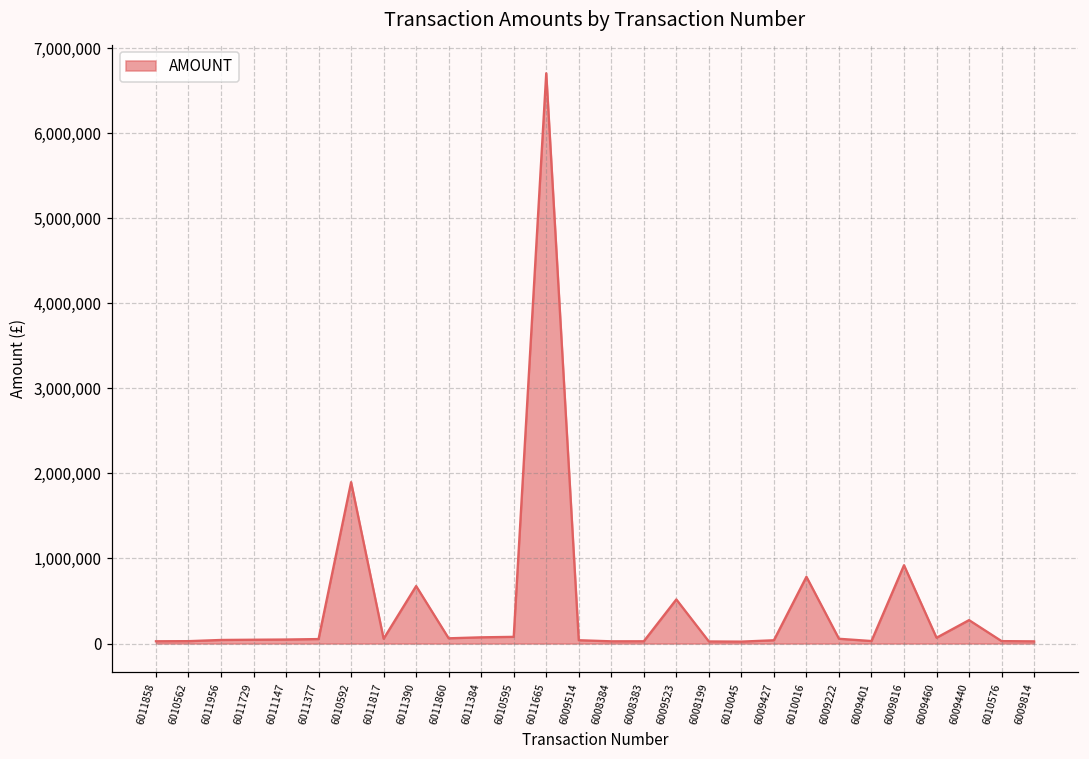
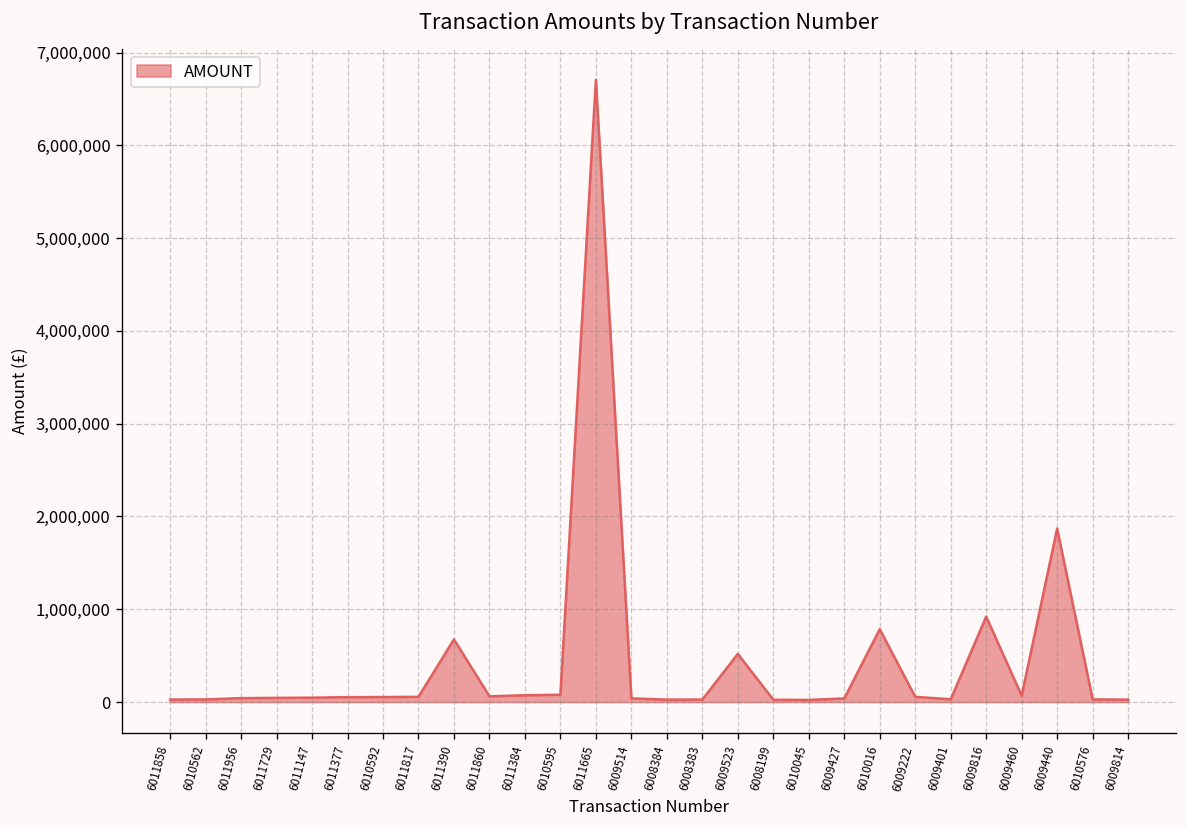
6010592: 1,900,000 -> 100,000
6009440: 300,000 -> 1,900,000
